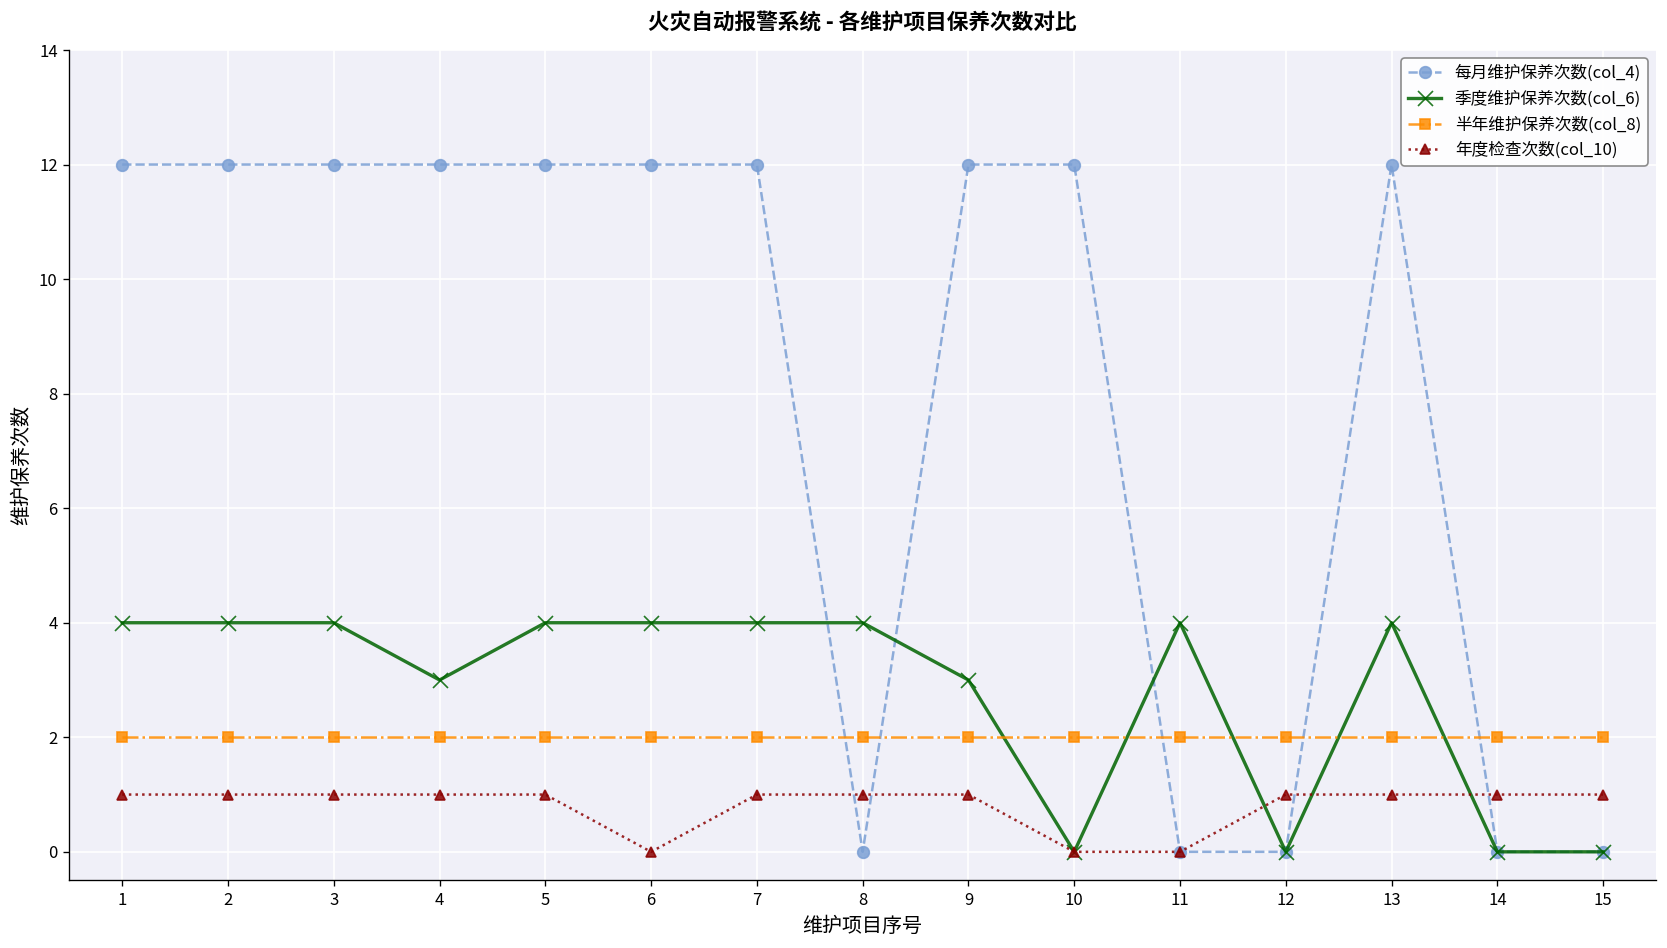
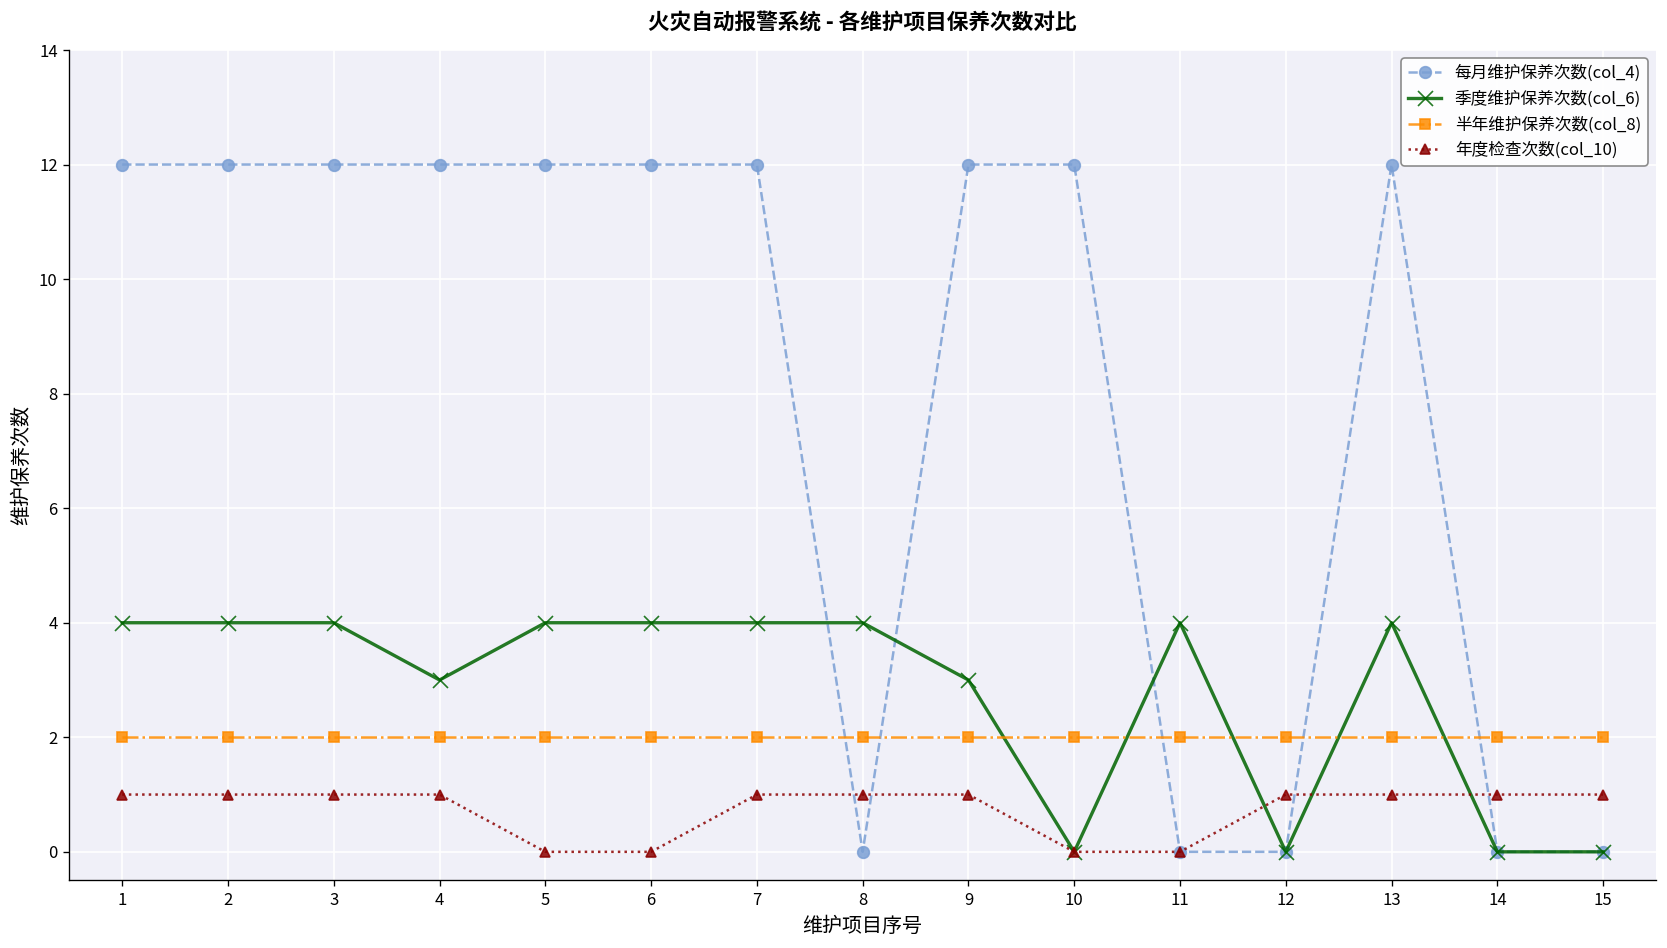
年度检查次数(col_10), 5: 1 -> 0
